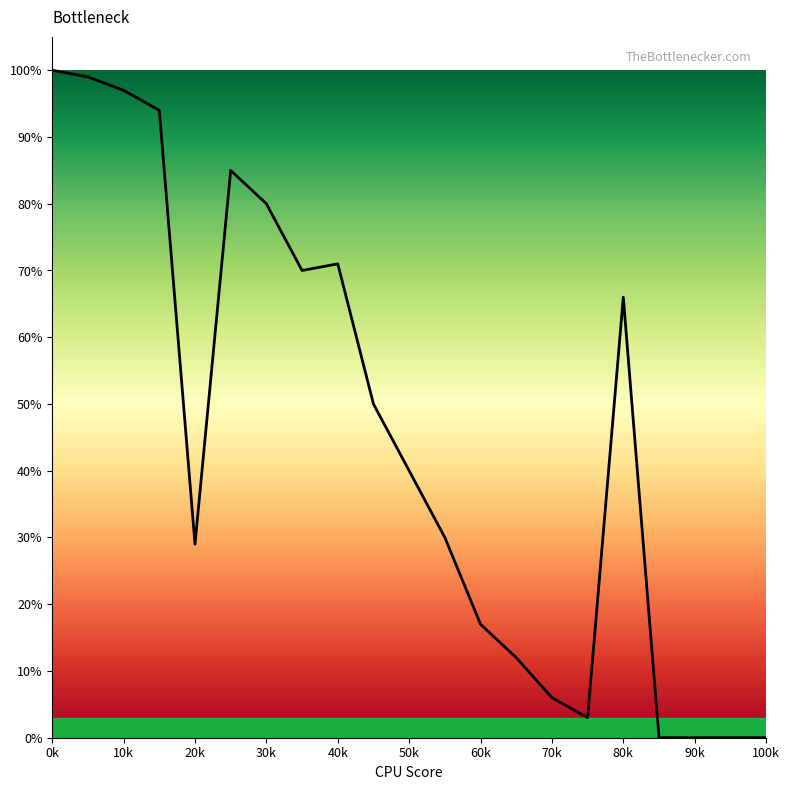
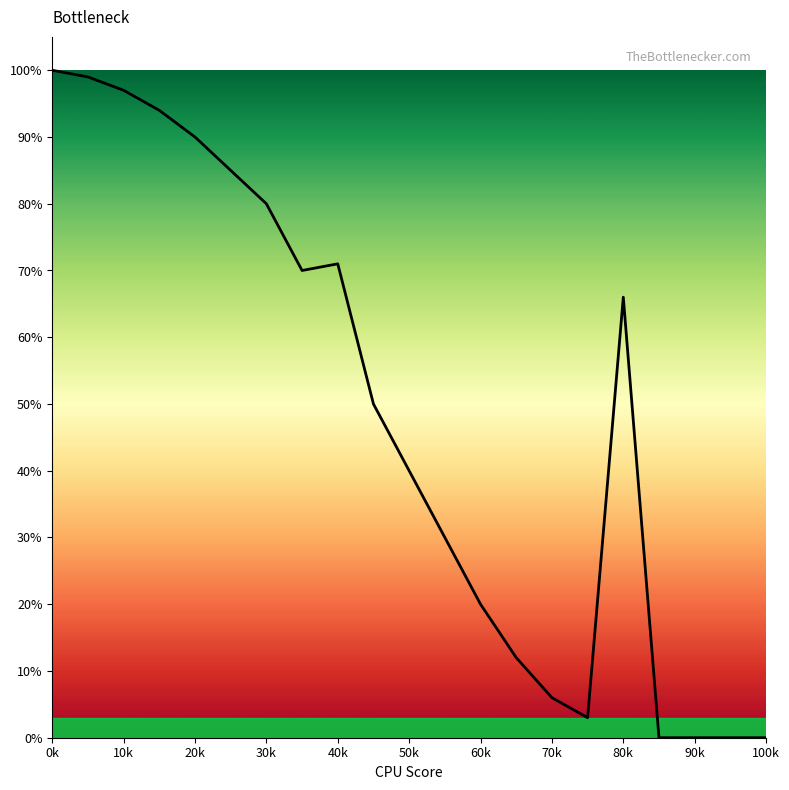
20k: 29% -> 90%
60k: 17% -> 20%
